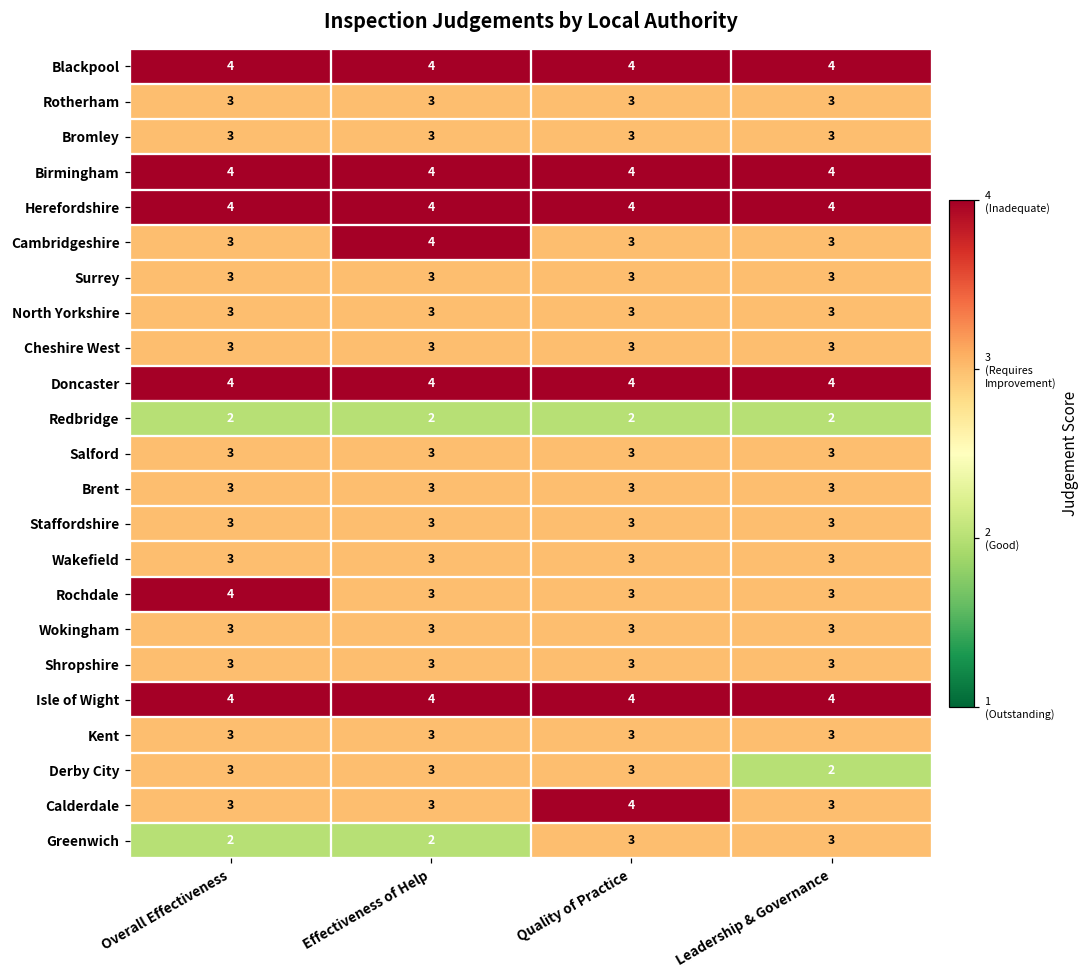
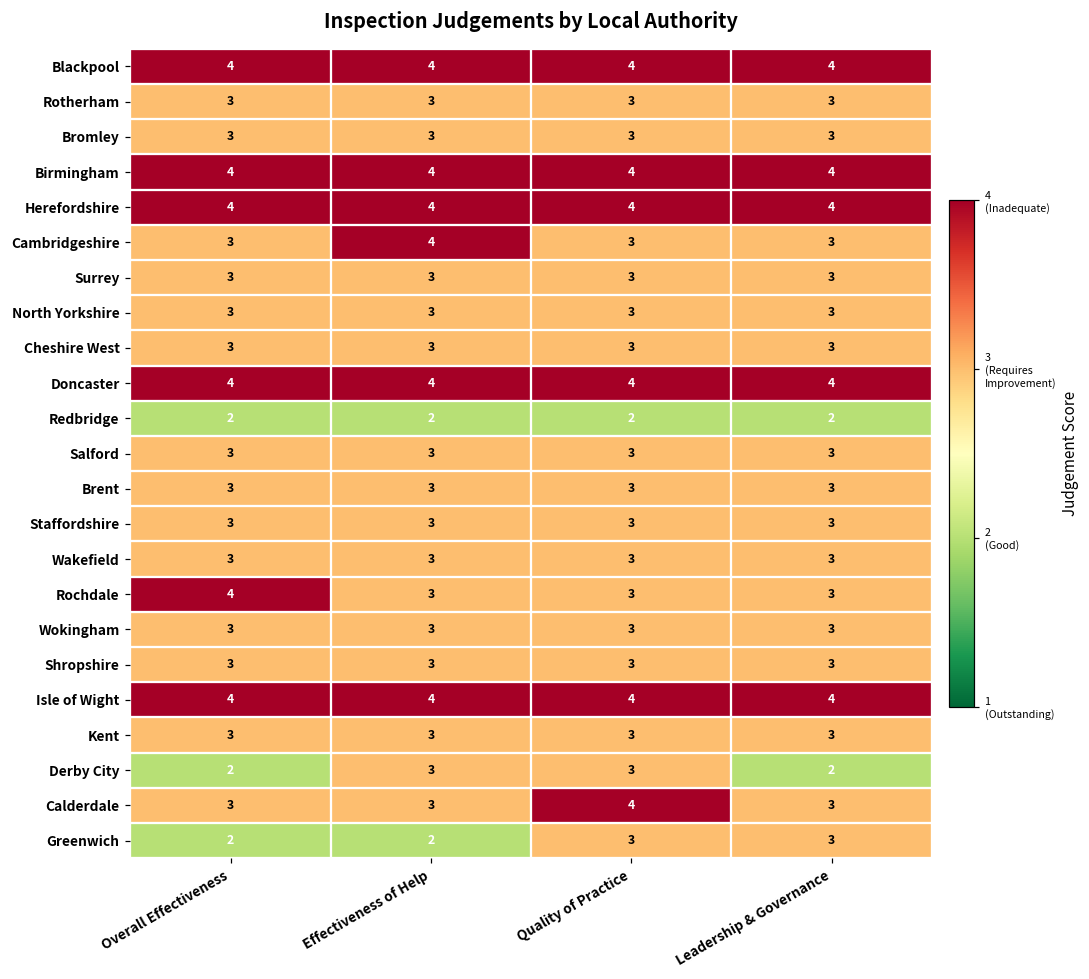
Derby City, Overall Effectiveness: 3 -> 2
